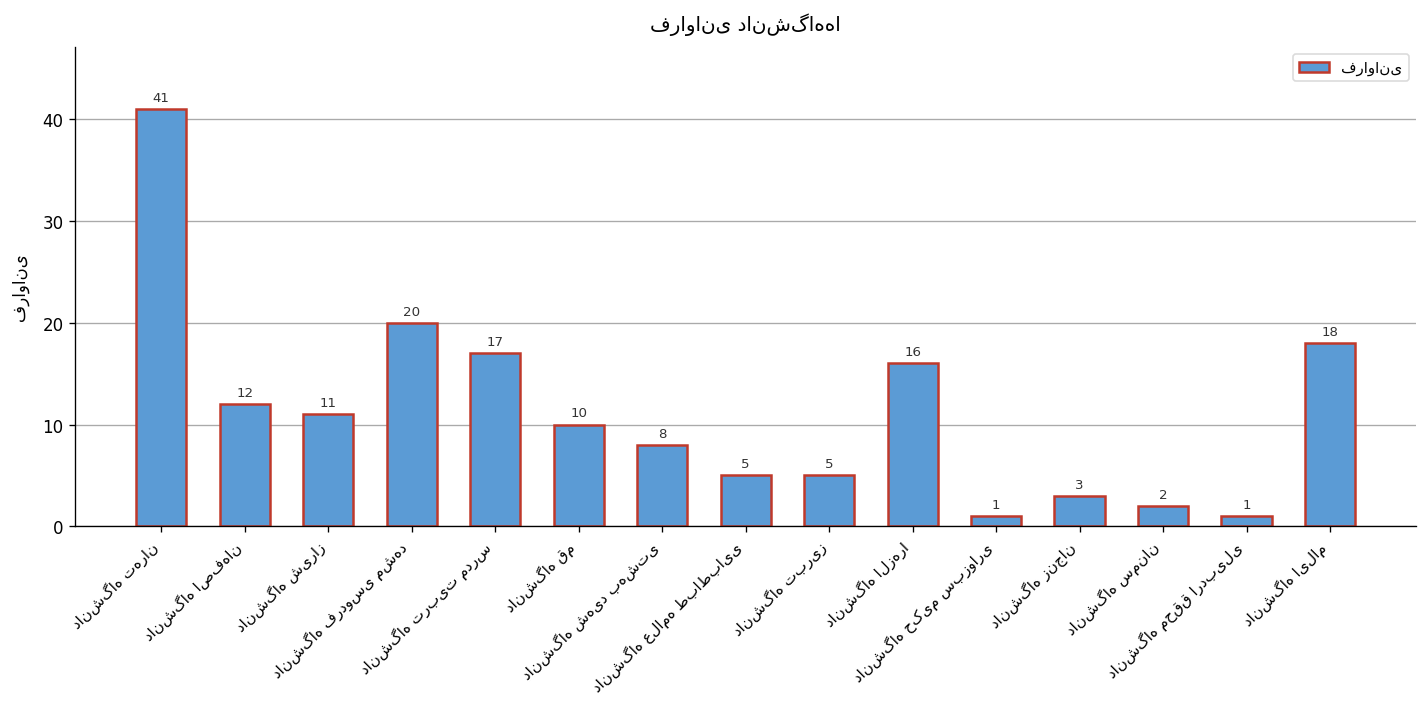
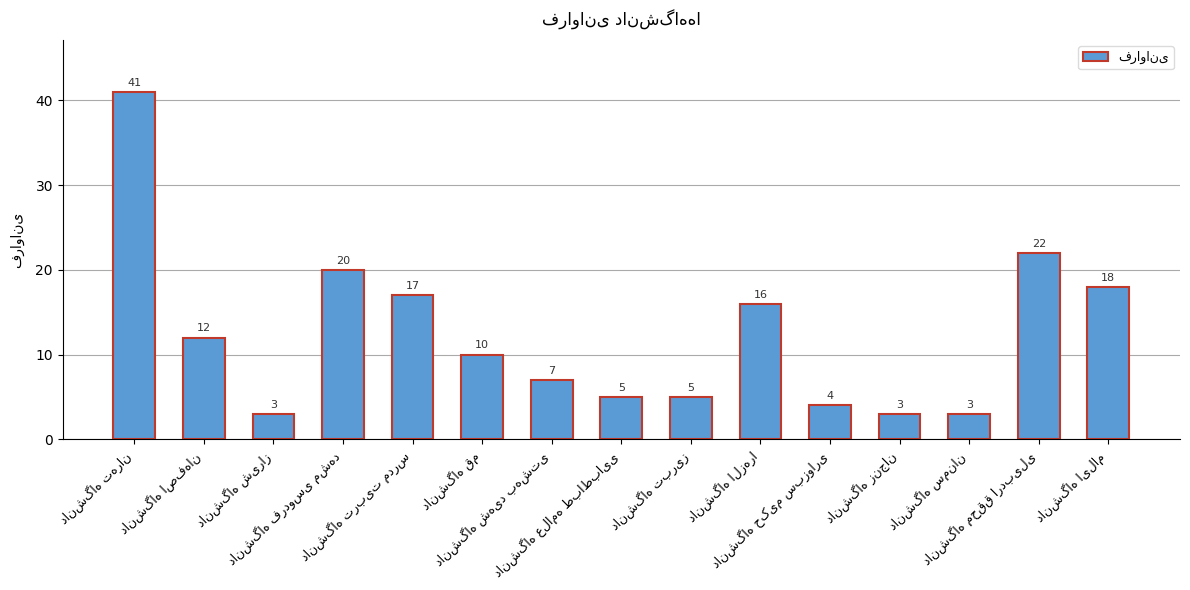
دانشگاه شیراز: 11 -> 3
دانشگاه شهید بهشتی: 8 -> 7
دانشگاه حکیم سبزواری: 1 -> 4
دانشگاه سمنان: 2 -> 3
دانشگاه محقق اردبیلی: 1 -> 22
